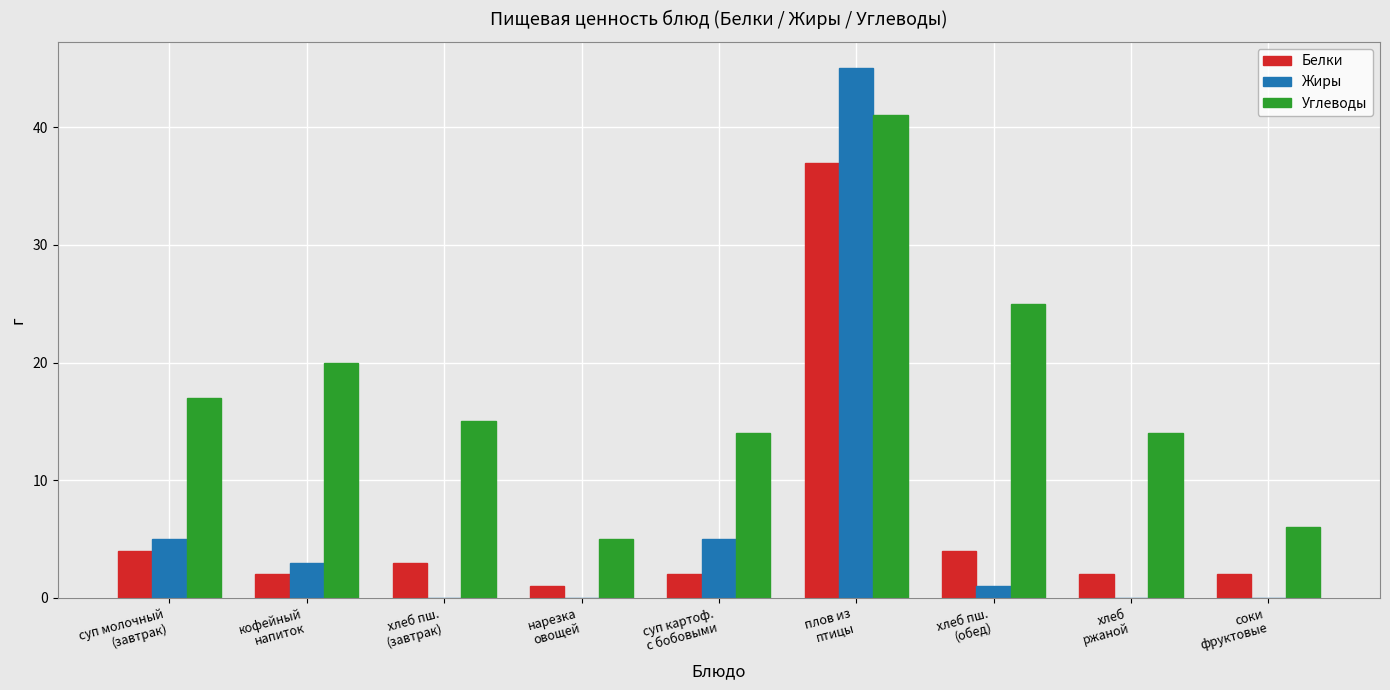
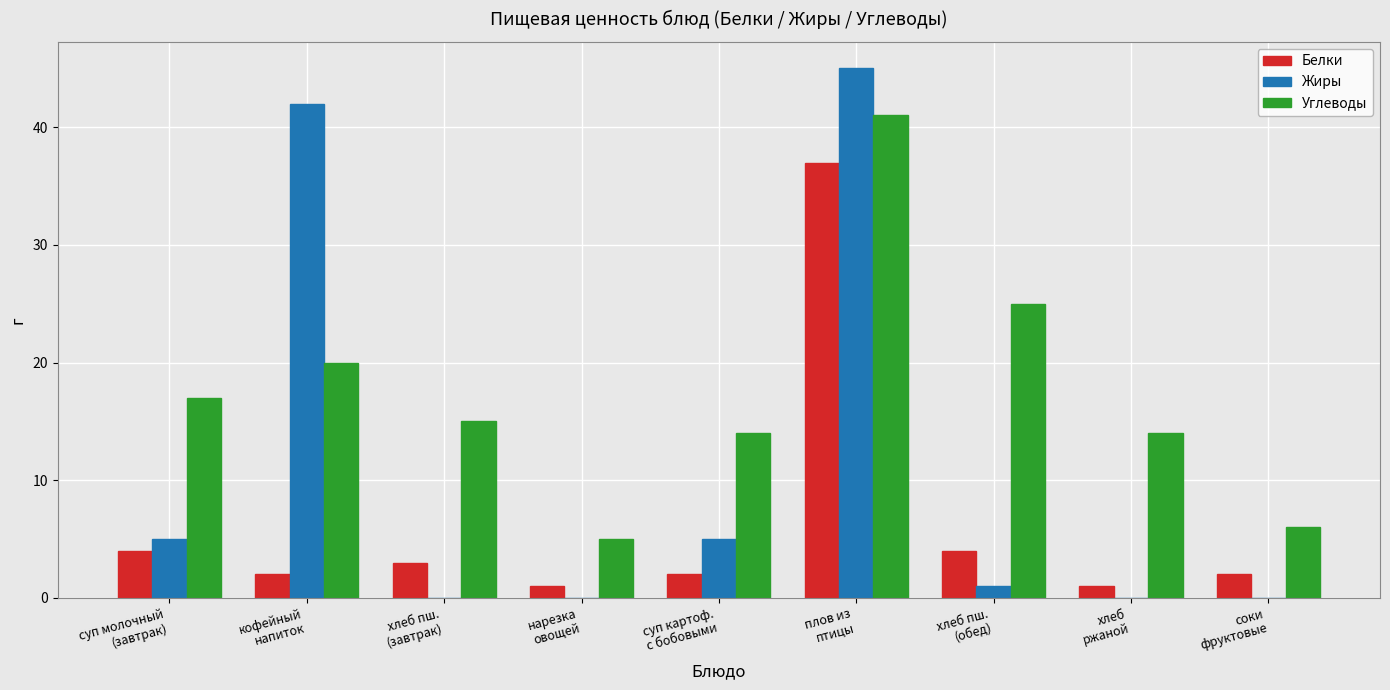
Жиры, кофейный напиток: 3 -> 42
Белки, хлеб ржаной: 2 -> 1
